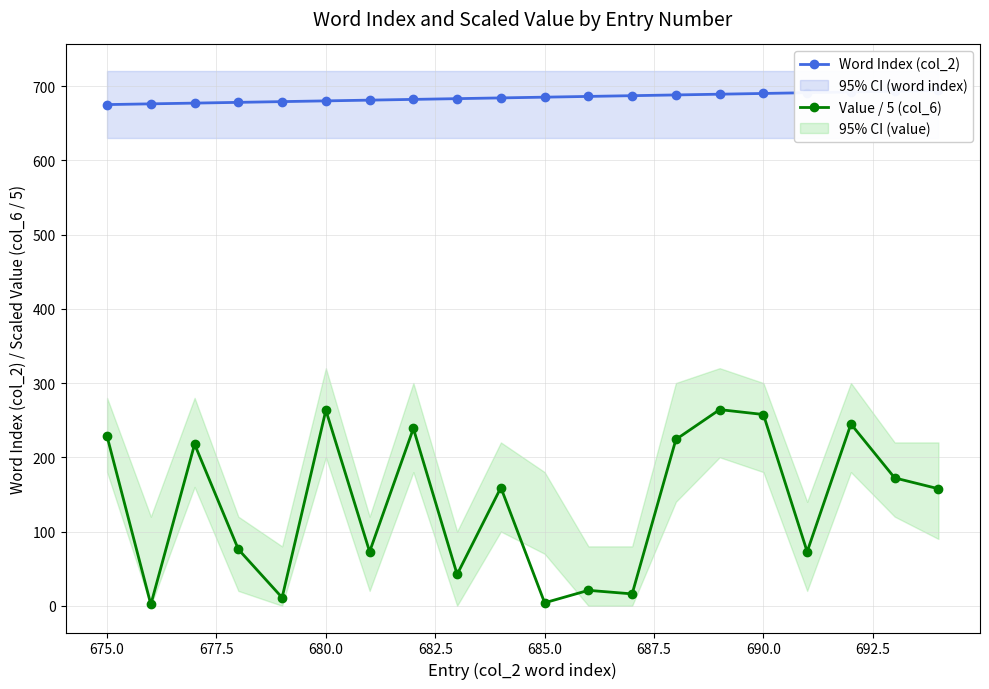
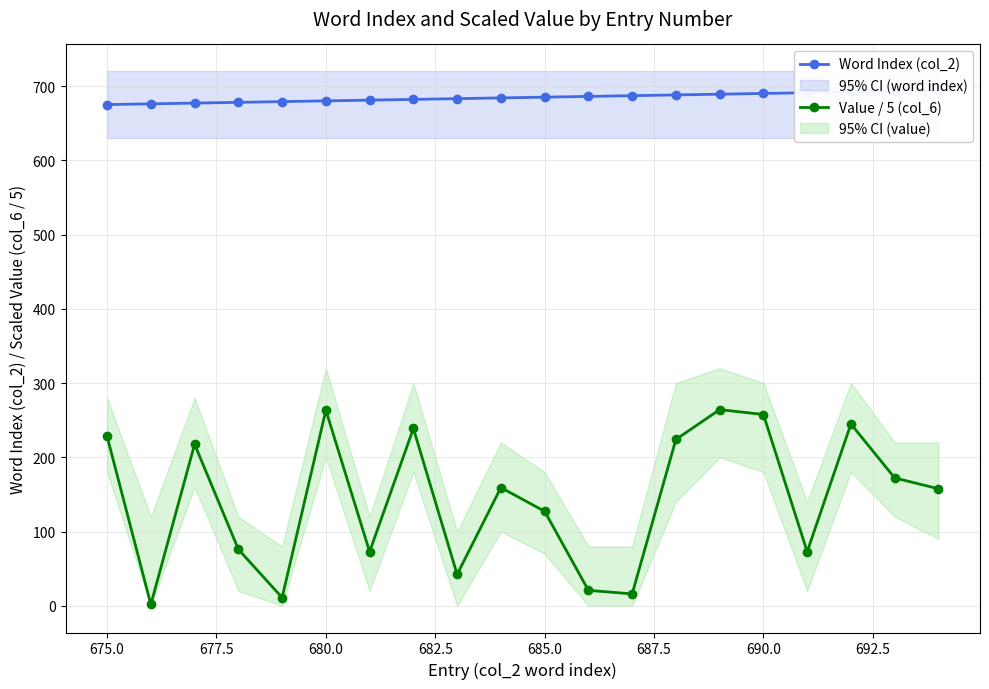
Value / 5 (col_6), 685.0: 0 -> 130
